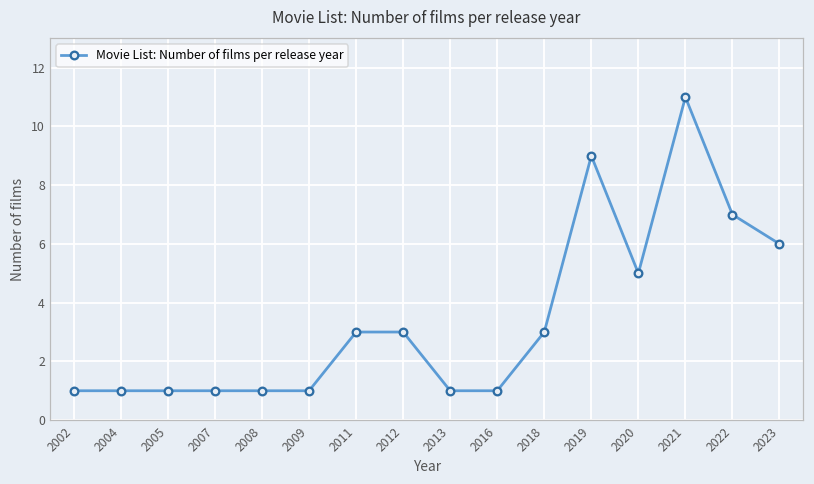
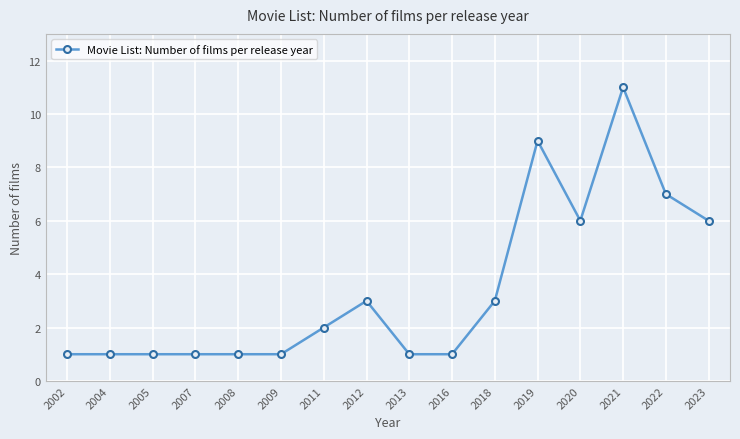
2011: 3 -> 2
2020: 5 -> 6
